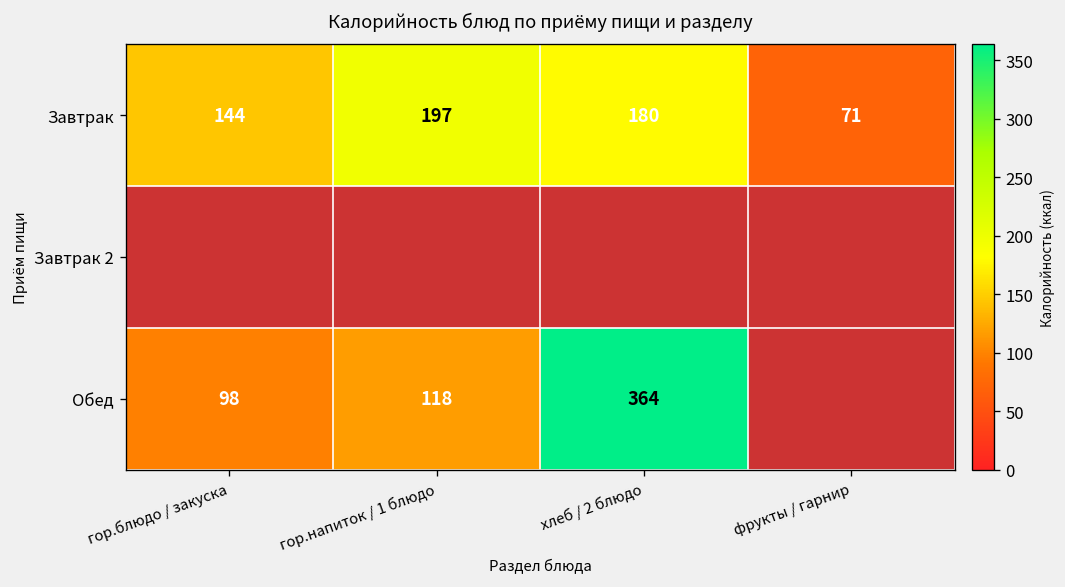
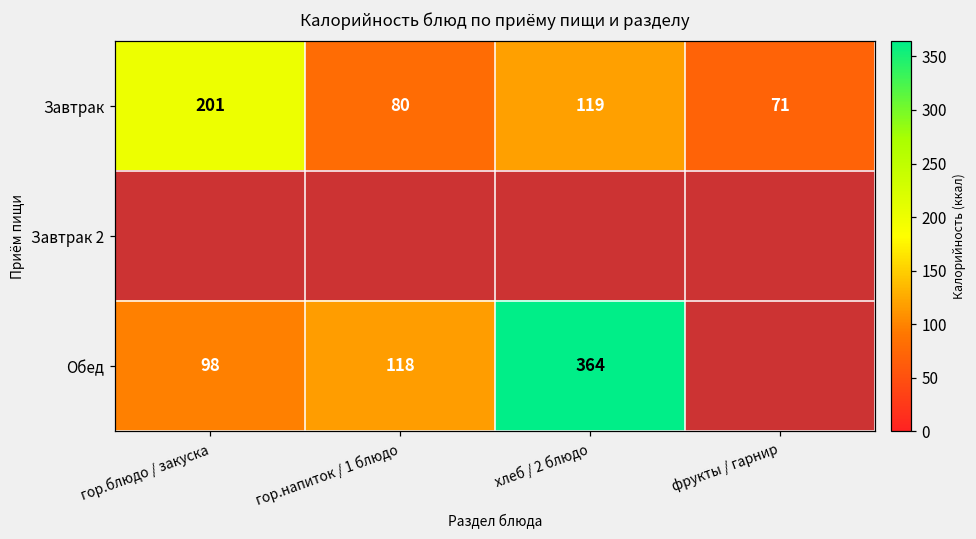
Завтрак, гор.блюдо / закуска: 144 -> 201
Завтрак, гор.напиток / 1 блюдо: 197 -> 80
Завтрак, хлеб / 2 блюдо: 180 -> 119
